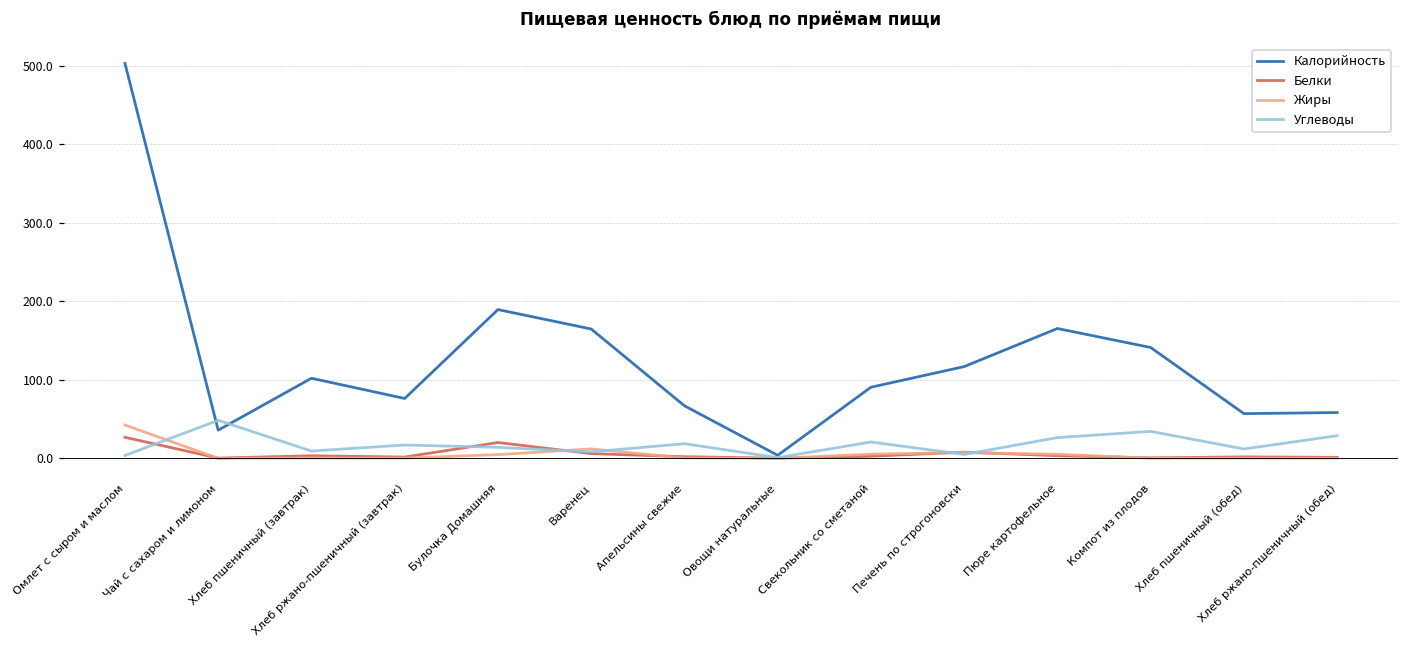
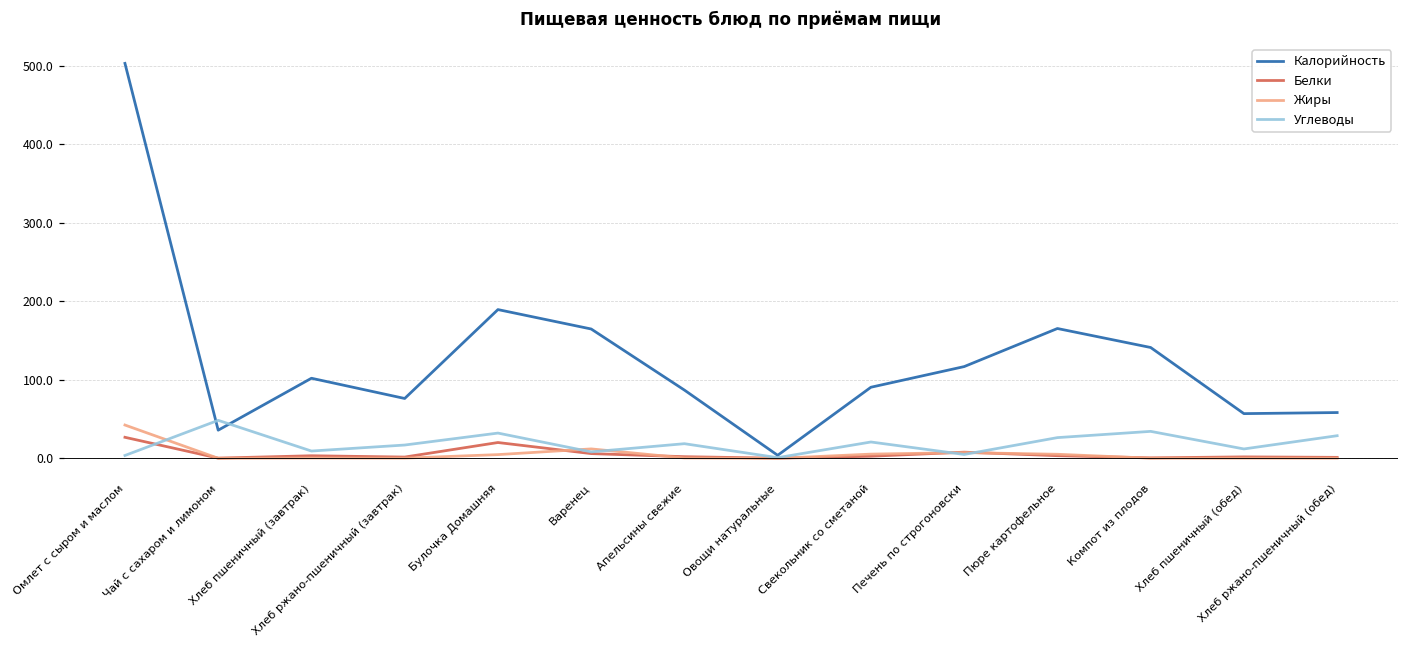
Углеводы, Булочка Домашняя: 10 -> 30
Калорийность, Апельсины свежие: 70 -> 90
